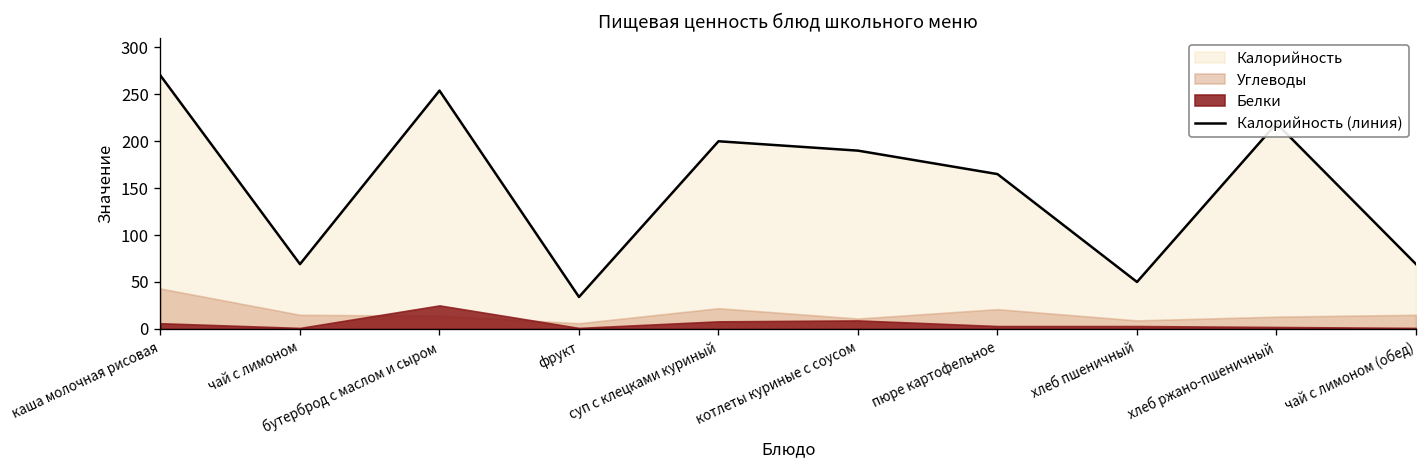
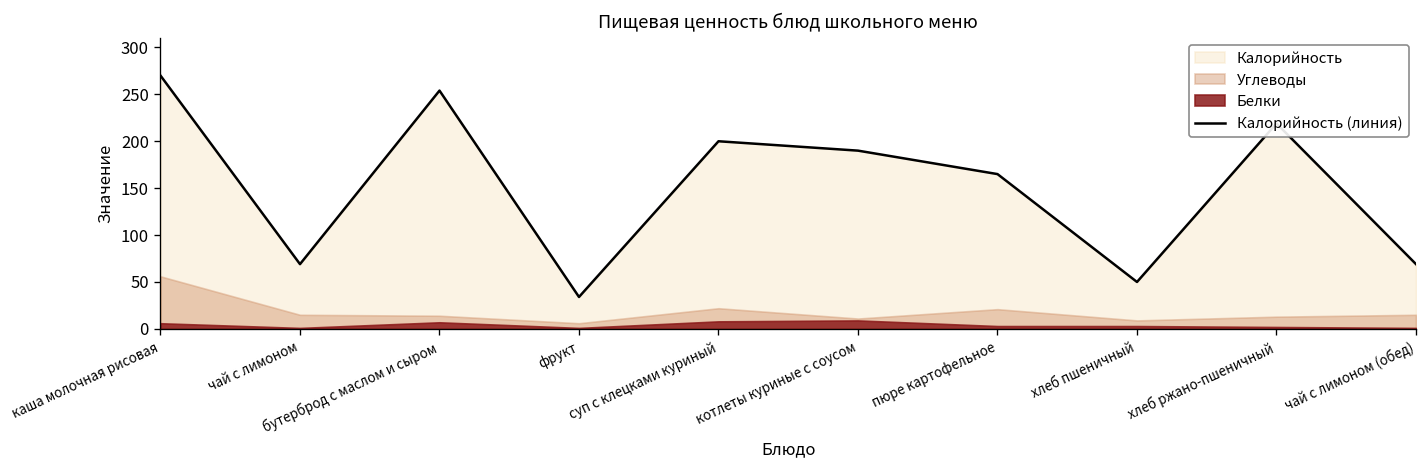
Углеводы, каша молочная рисовая: 40 -> 60
Белки, бутерброд с маслом и сыром: 30 -> 10
